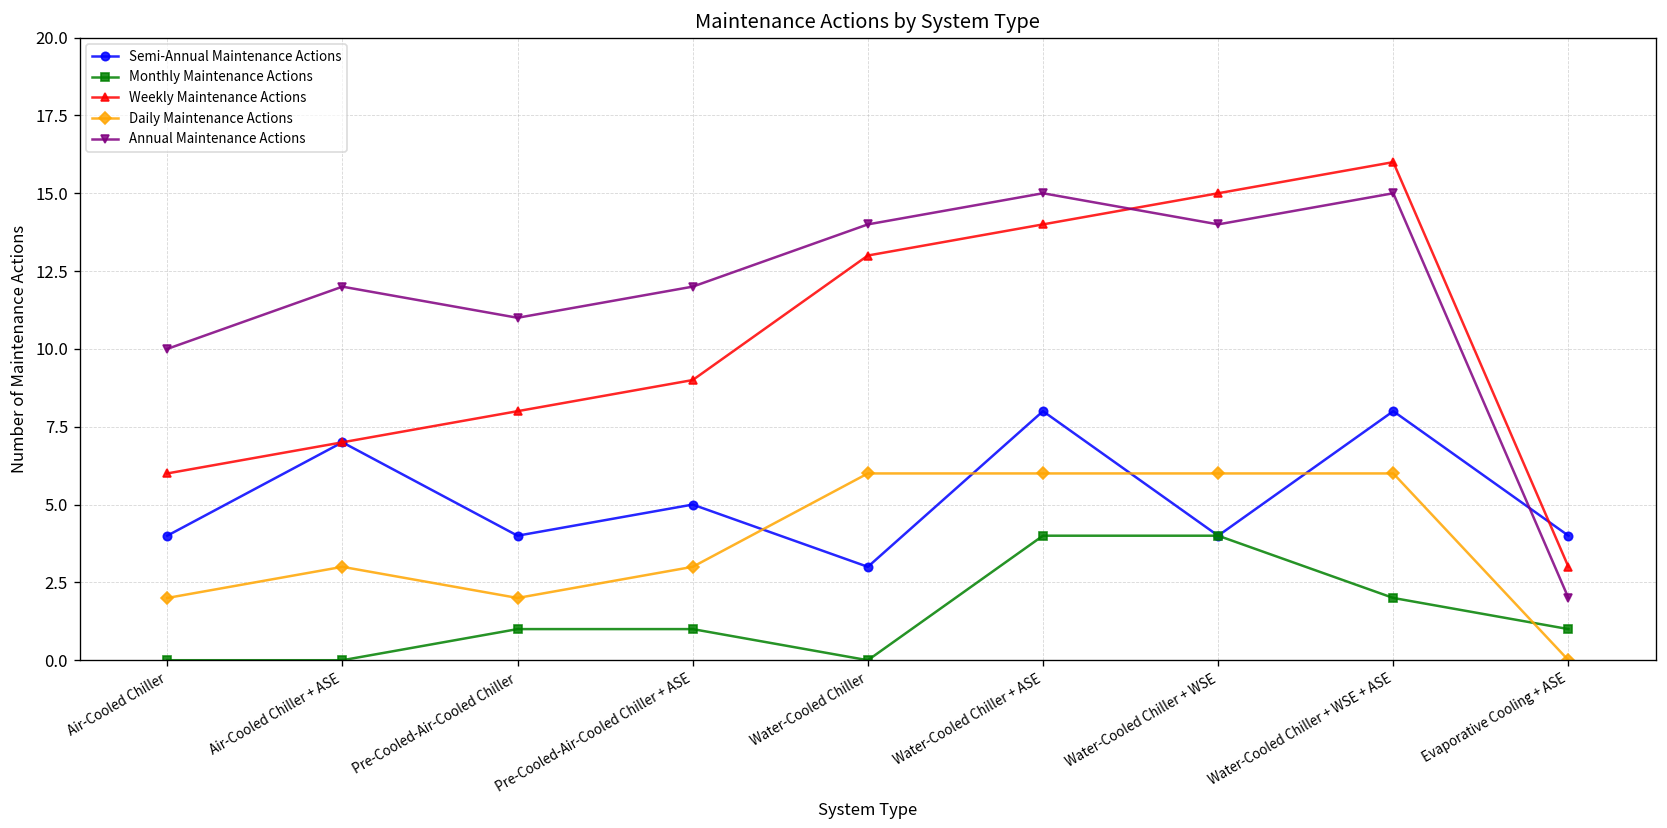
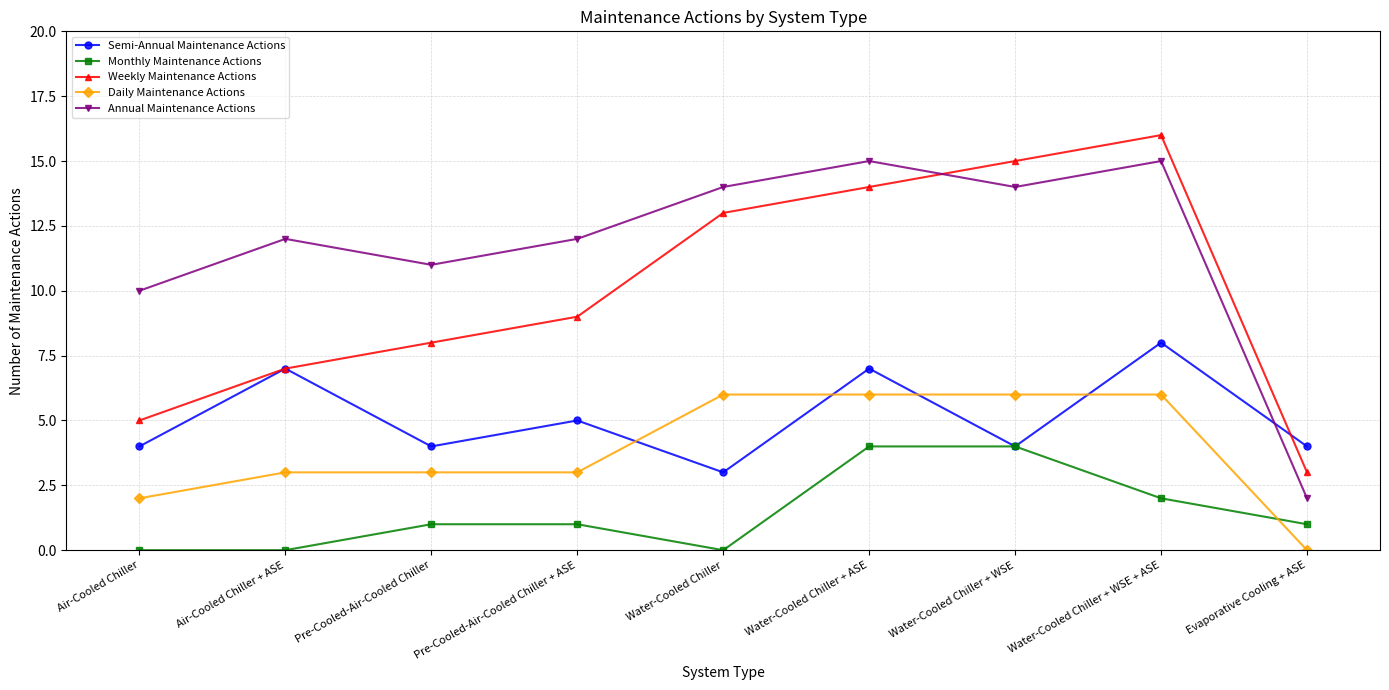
Weekly Maintenance Actions, Air-Cooled Chiller: 6 -> 5
Daily Maintenance Actions, Pre-Cooled-Air-Cooled Chiller: 2 -> 3
Semi-Annual Maintenance Actions, Water-Cooled Chiller + ASE: 8 -> 7
